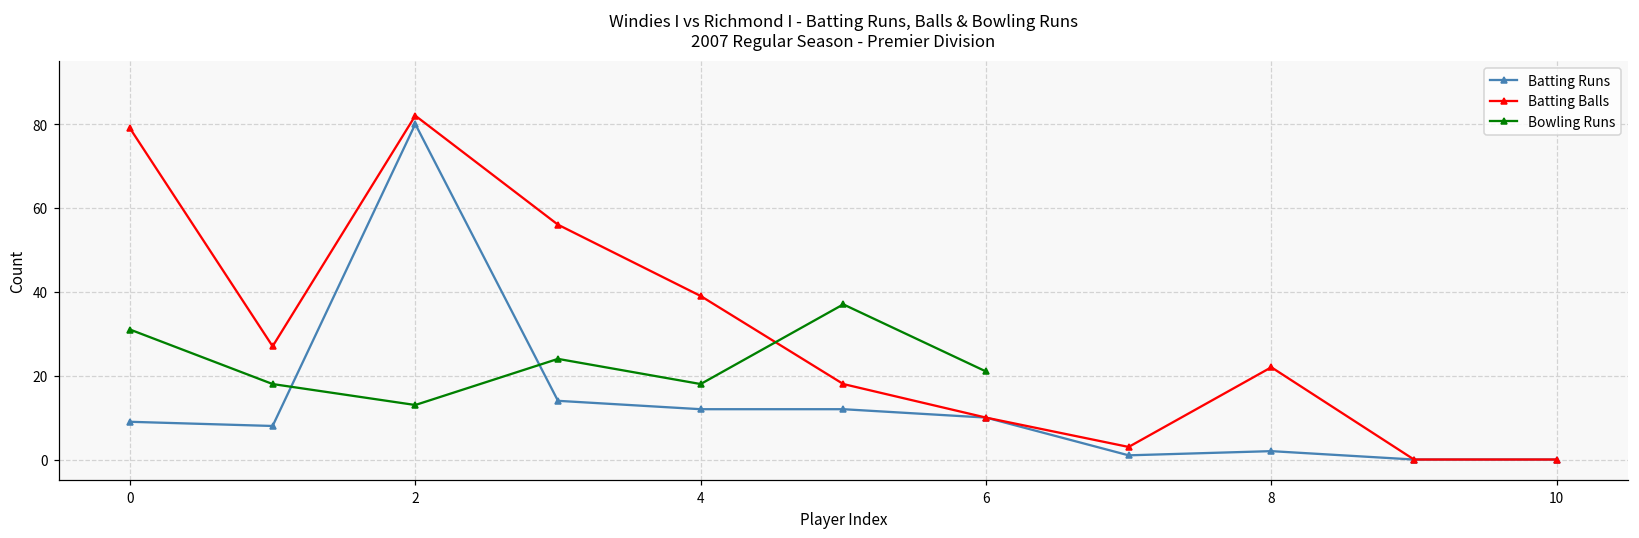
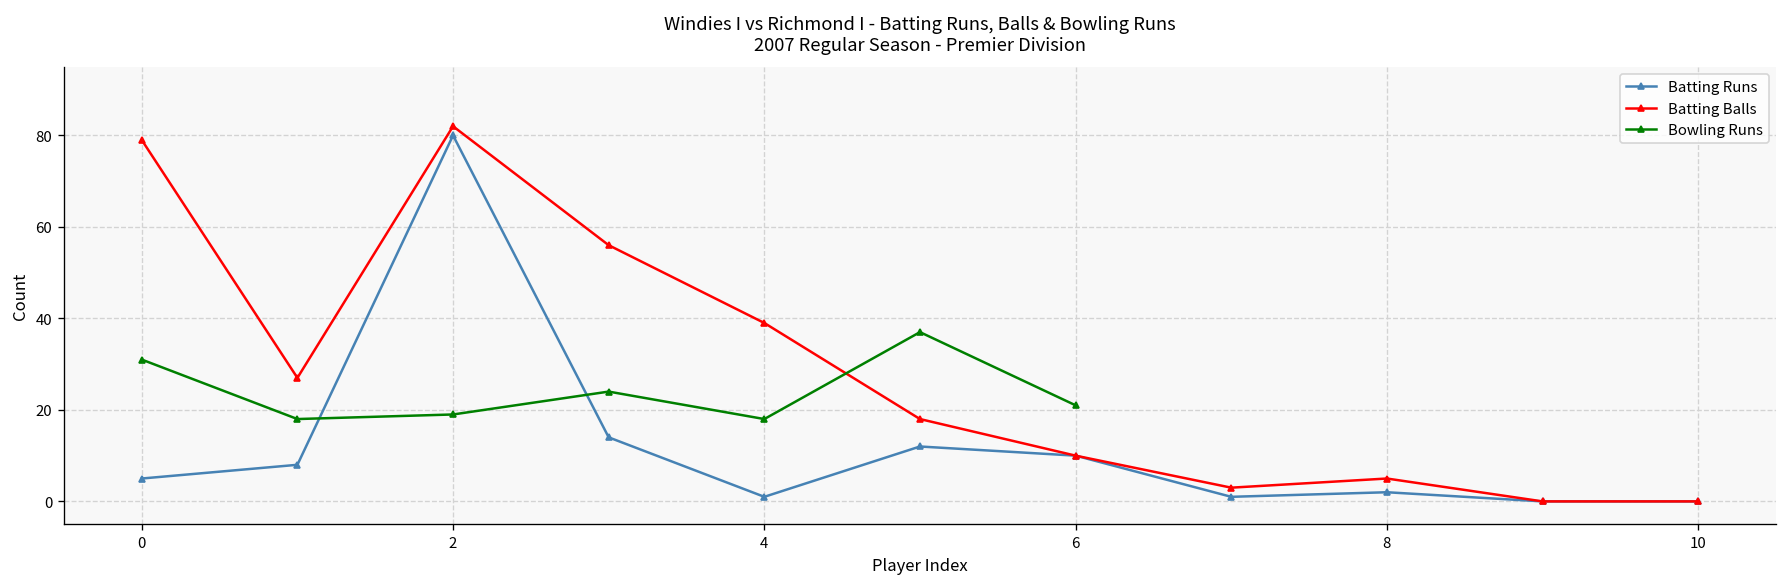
Batting Runs, 0: 9 -> 5
Bowling Runs, 2: 13 -> 19
Batting Runs, 4: 12 -> 1
Batting Balls, 8: 22 -> 5
